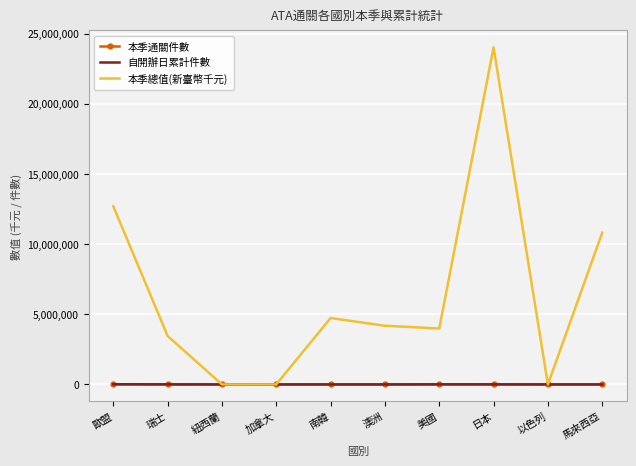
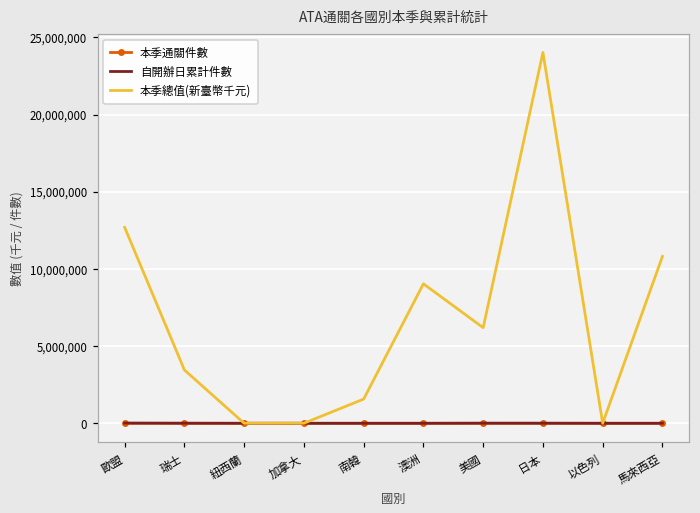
本季總值(新臺幣千元), 南韓: 4,700,000 -> 1,600,000
本季總值(新臺幣千元), 澳洲: 4,200,000 -> 9,000,000
本季總值(新臺幣千元), 美國: 4,000,000 -> 6,200,000
